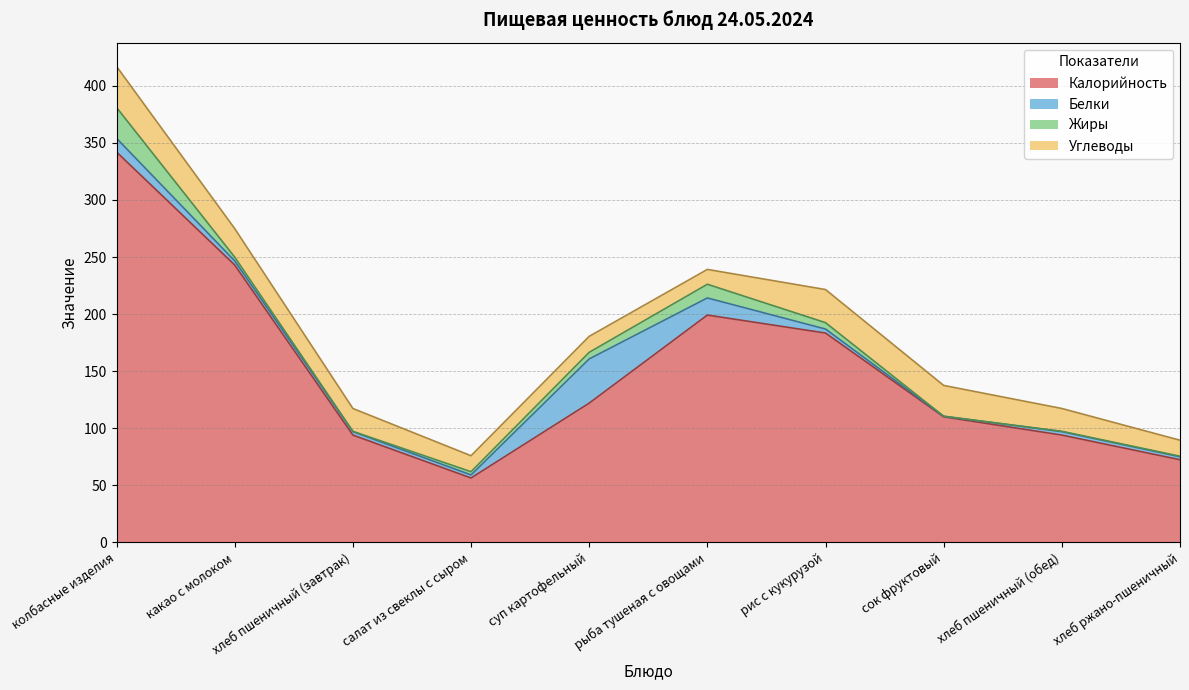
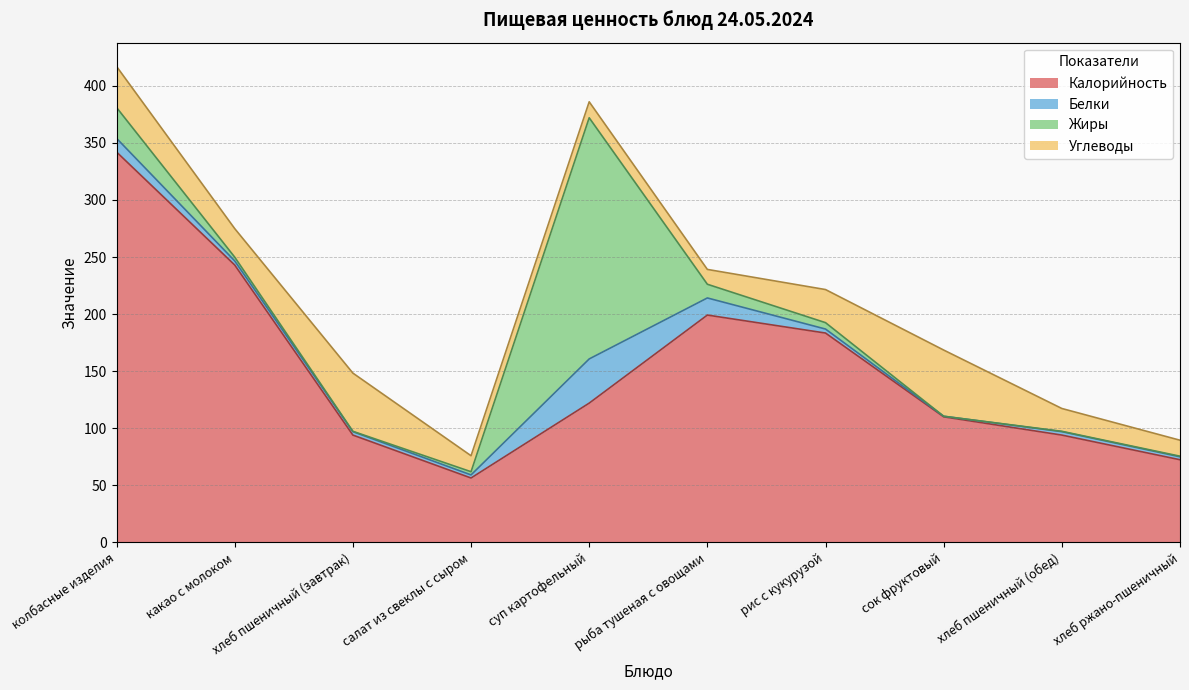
Углеводы, хлеб пшеничный (завтрак): 20 -> 51
Жиры, суп картофельный: 6 -> 211
Углеводы, сок фруктовый: 27 -> 58
